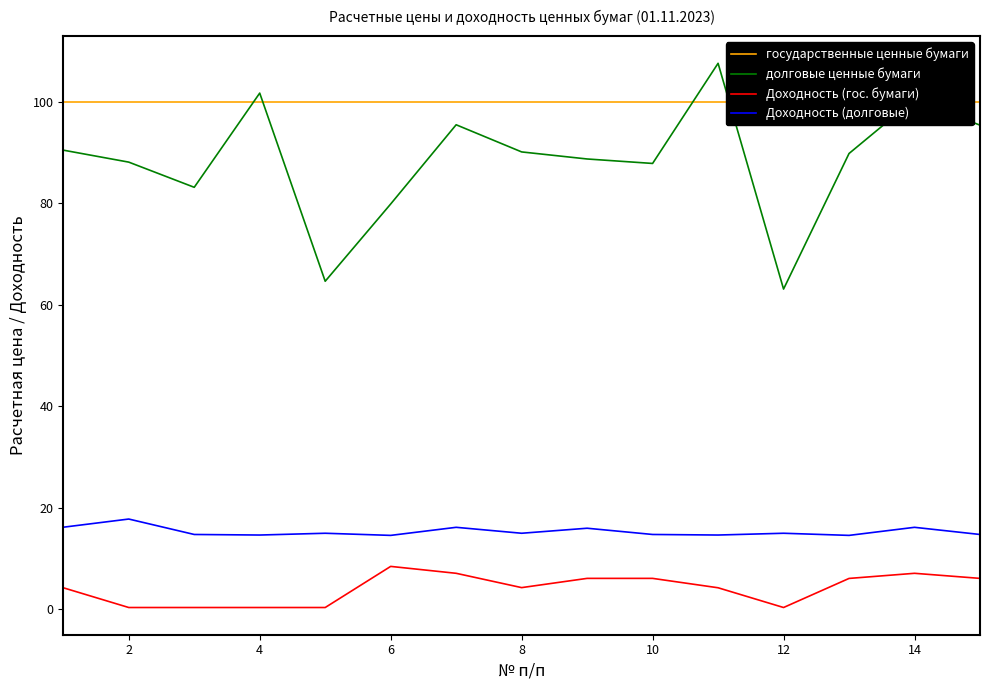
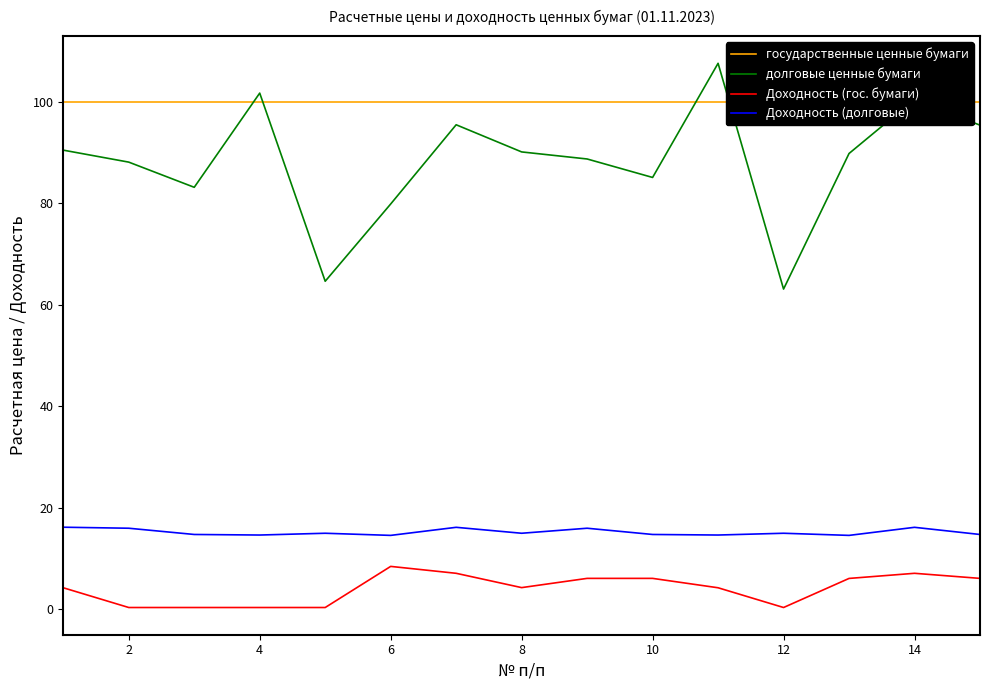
Доходность (долговые), 2: 18 -> 16
долговые ценные бумаги, 10: 88 -> 85
